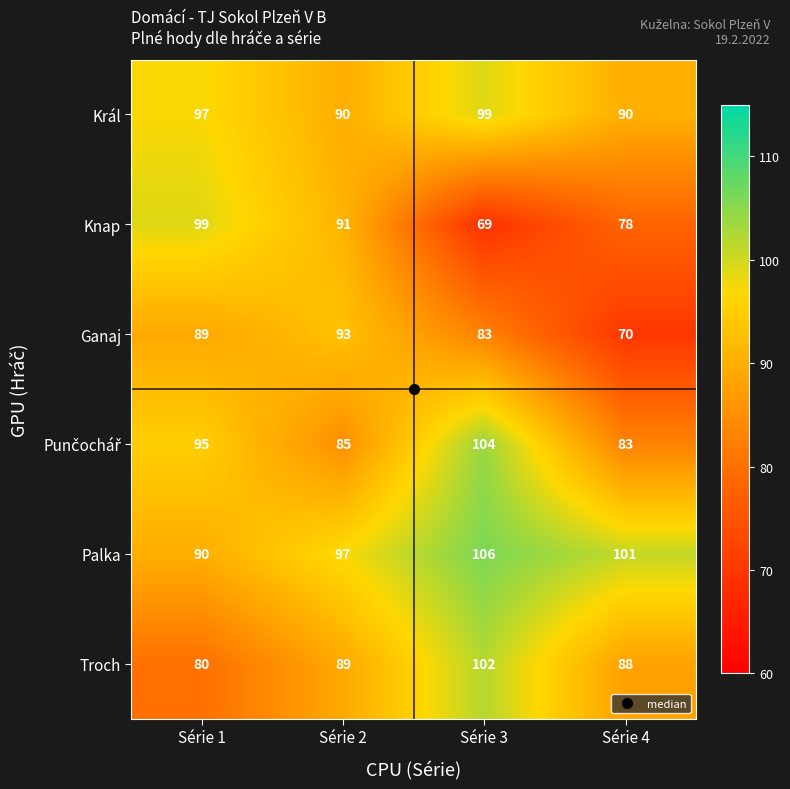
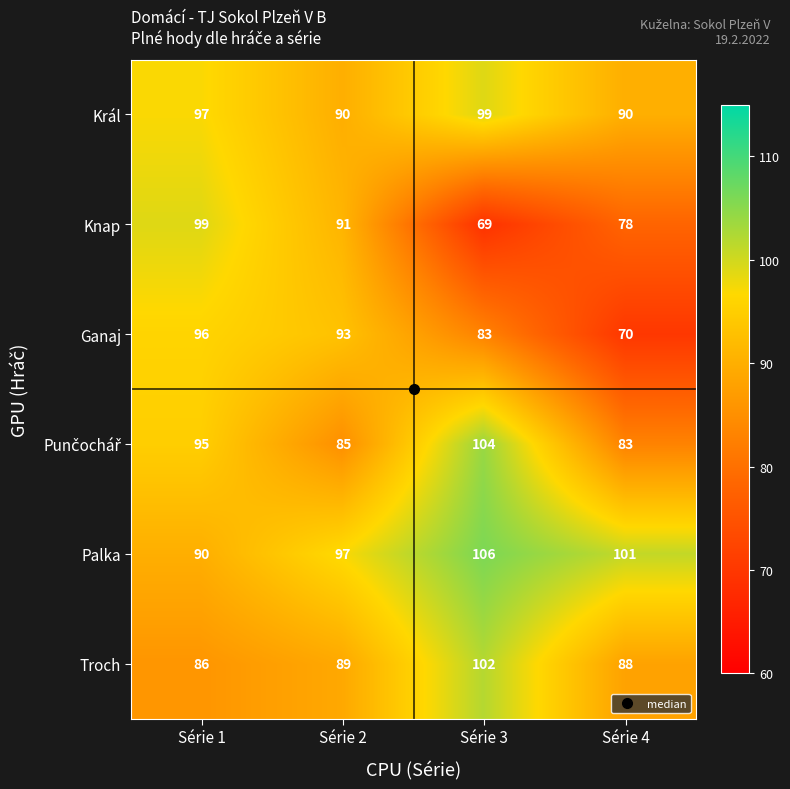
Ganaj, Série 1: 89 -> 96
Troch, Série 1: 80 -> 86
